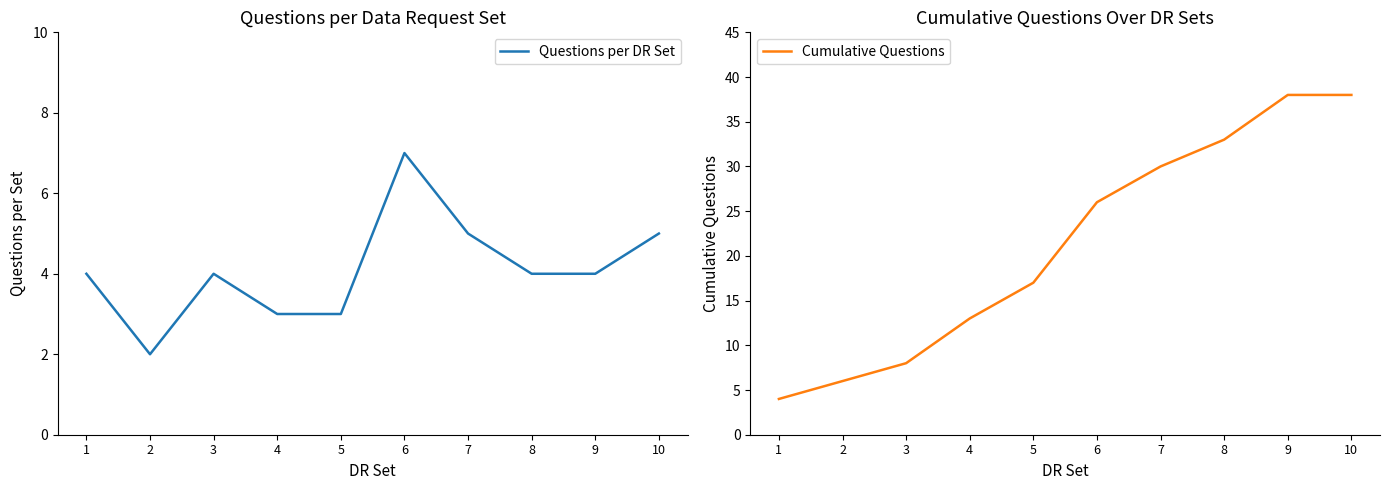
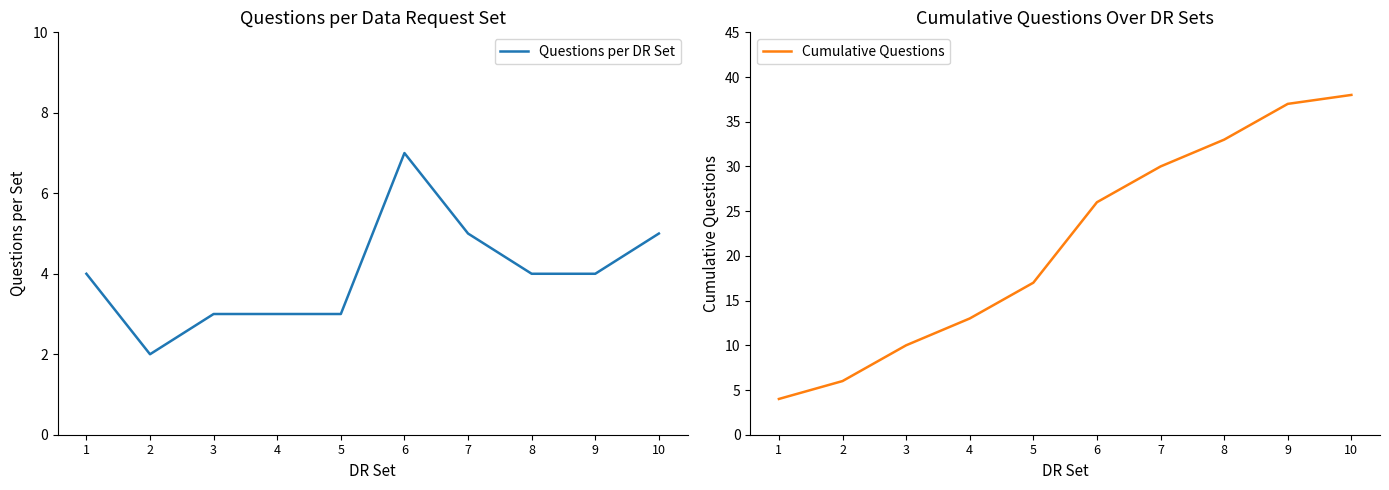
Questions per Data Request Set, 3: 4 -> 3
Cumulative Questions Over DR Sets, 3: 8 -> 10
Cumulative Questions Over DR Sets, 9: 38 -> 37
